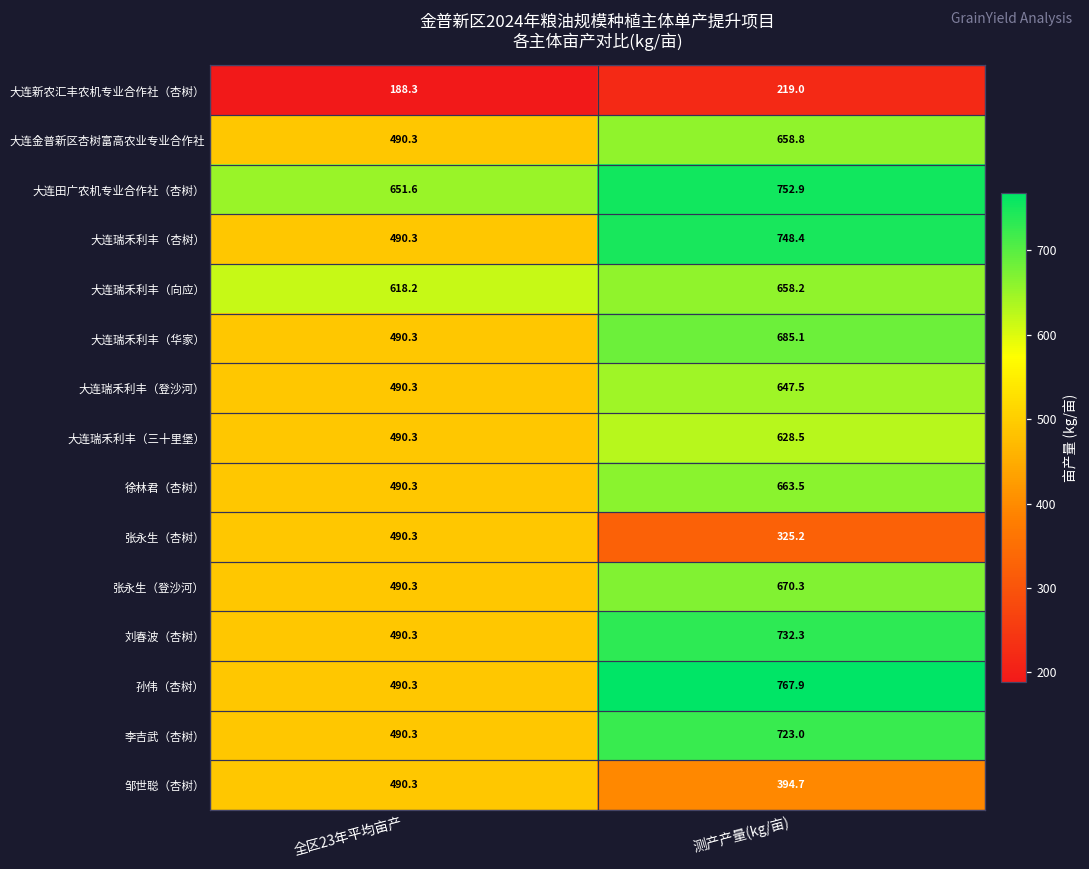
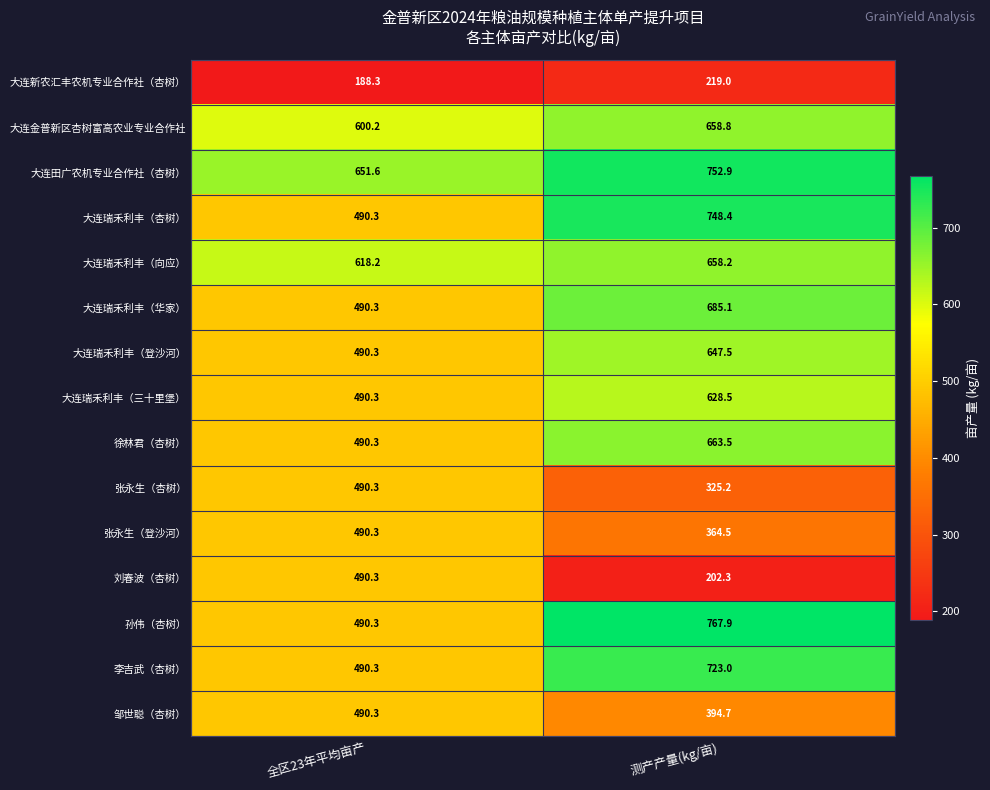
大连金普新区杏树富高农业专业合作社, 全区23年平均亩产: 490.3 -> 600.2
张永生（登沙河）, 测产产量(kg/亩): 670.3 -> 364.5
刘春波（杏树）, 测产产量(kg/亩): 732.3 -> 202.3
